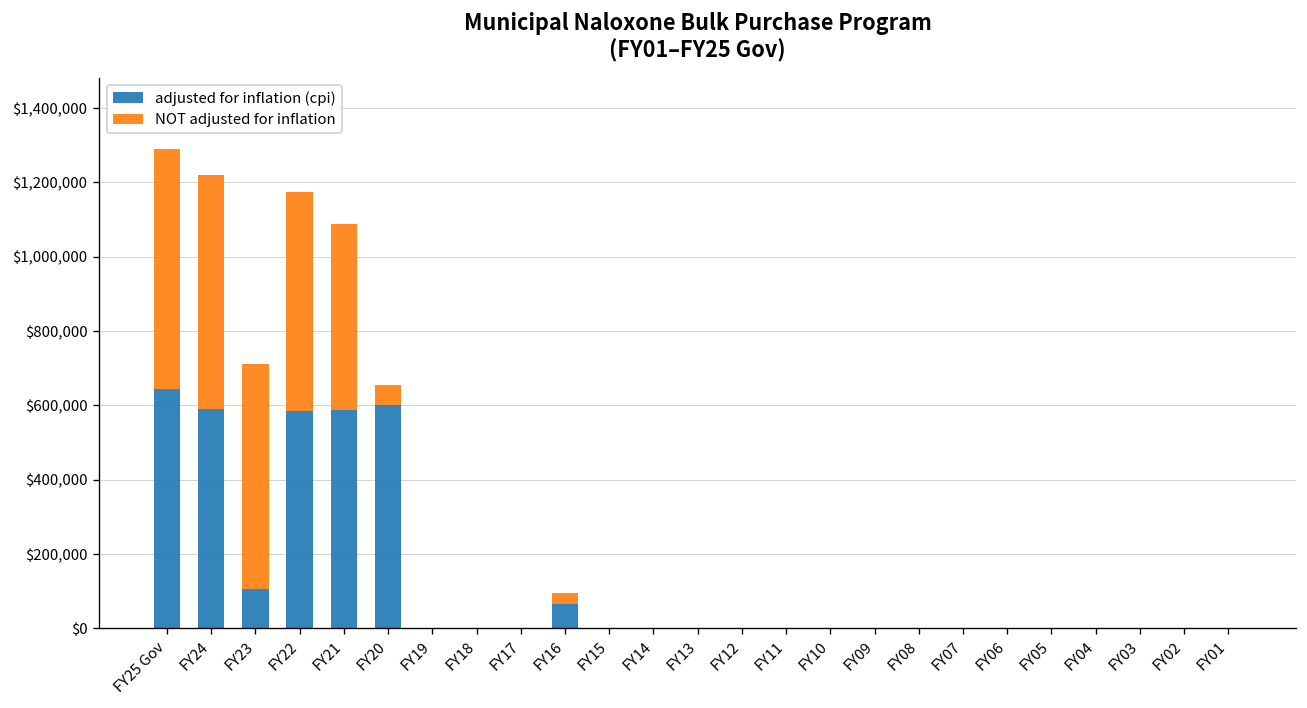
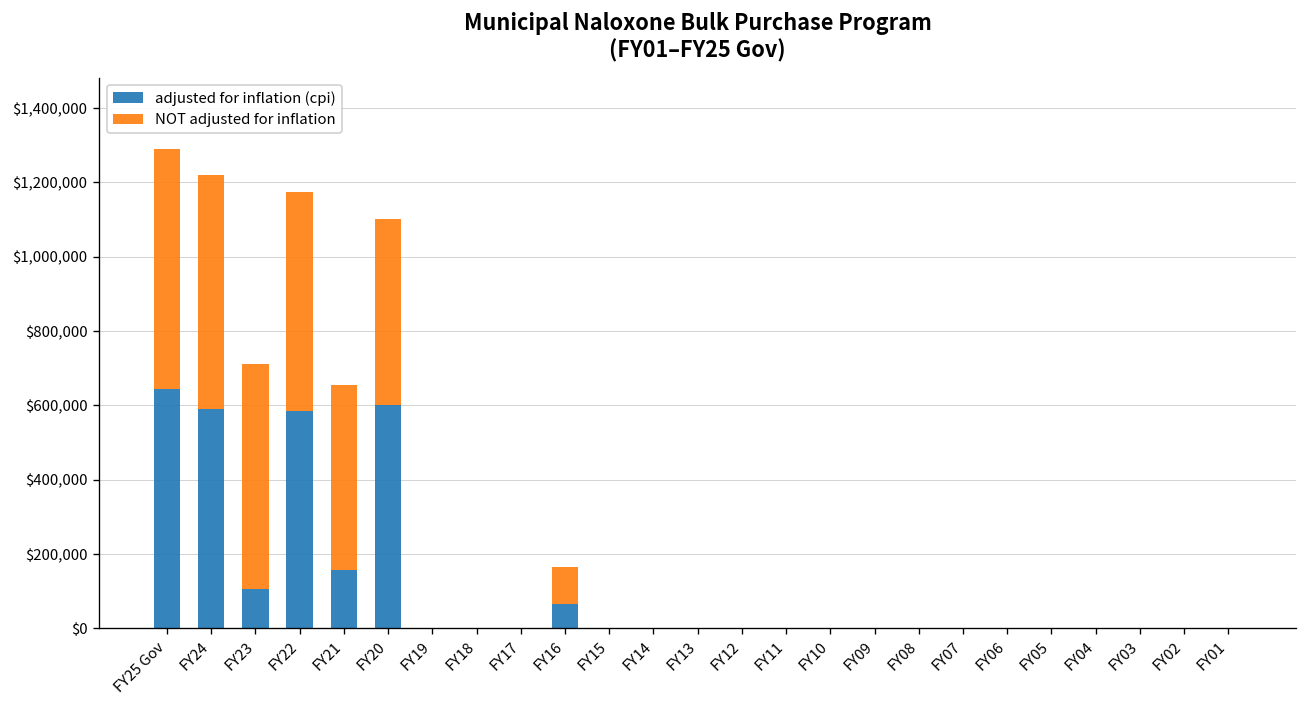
adjusted for inflation (cpi), FY21: $590,000 -> $160,000
NOT adjusted for inflation, FY20: $50,000 -> $500,000
NOT adjusted for inflation, FY16: $30,000 -> $100,000
